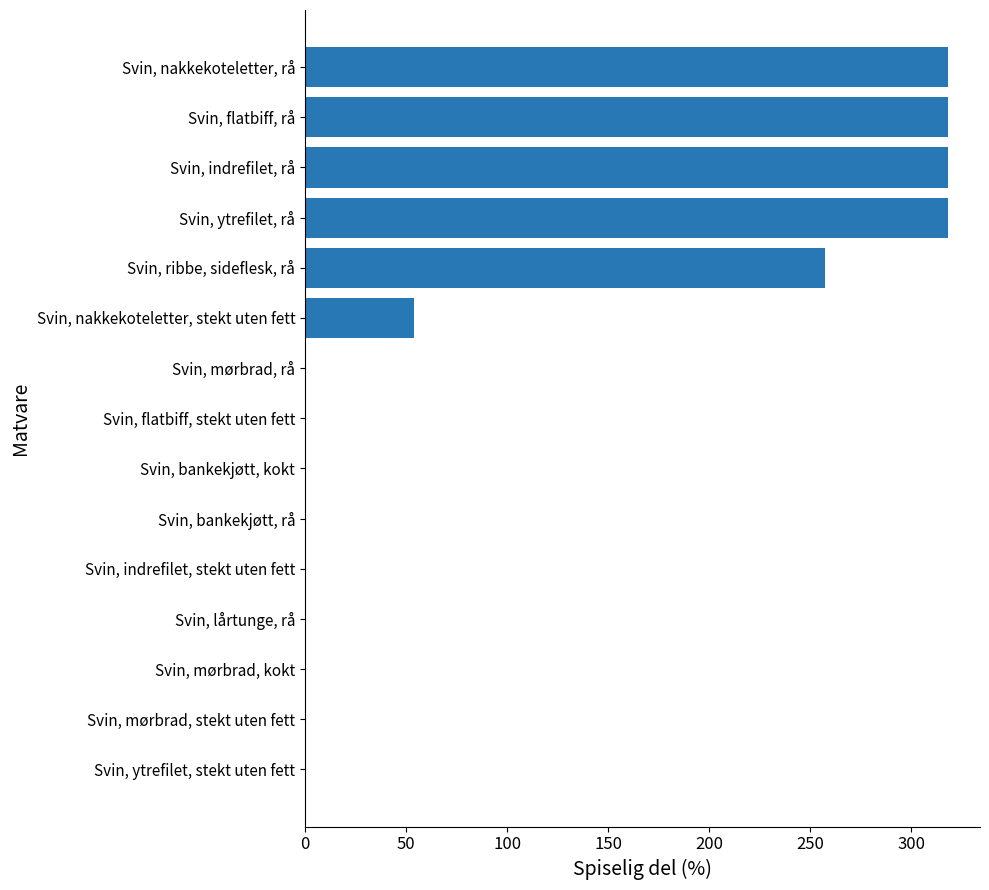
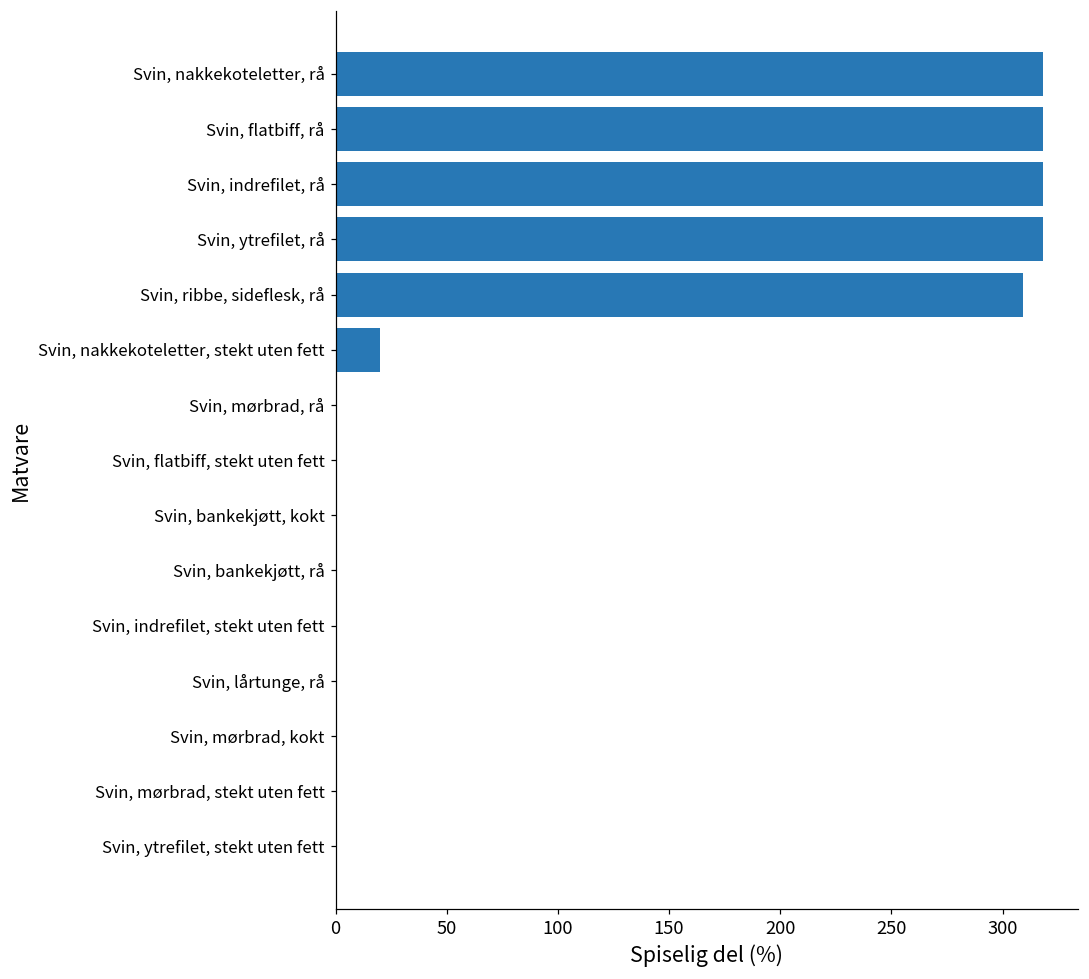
Svin, ribbe, sideflesk, rå: 257 -> 309
Svin, nakkekoteletter, stekt uten fett: 54 -> 20
